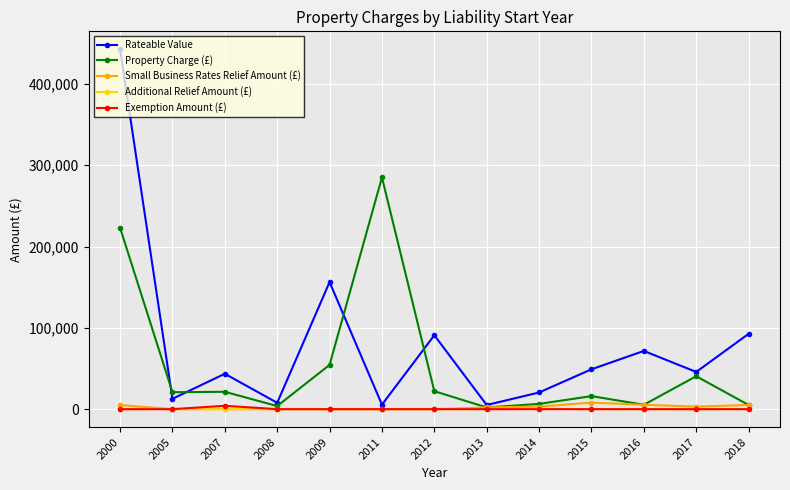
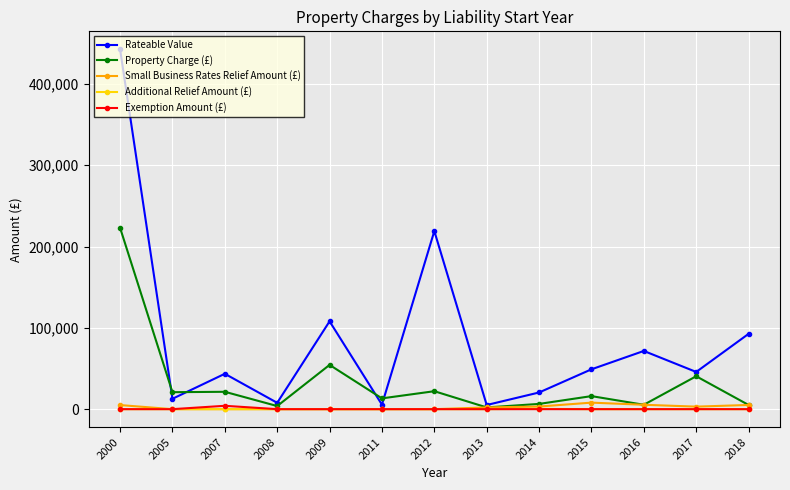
Rateable Value, 2009: 160,000 -> 110,000
Property Charge (£), 2011: 290,000 -> 10,000
Rateable Value, 2012: 90,000 -> 220,000
